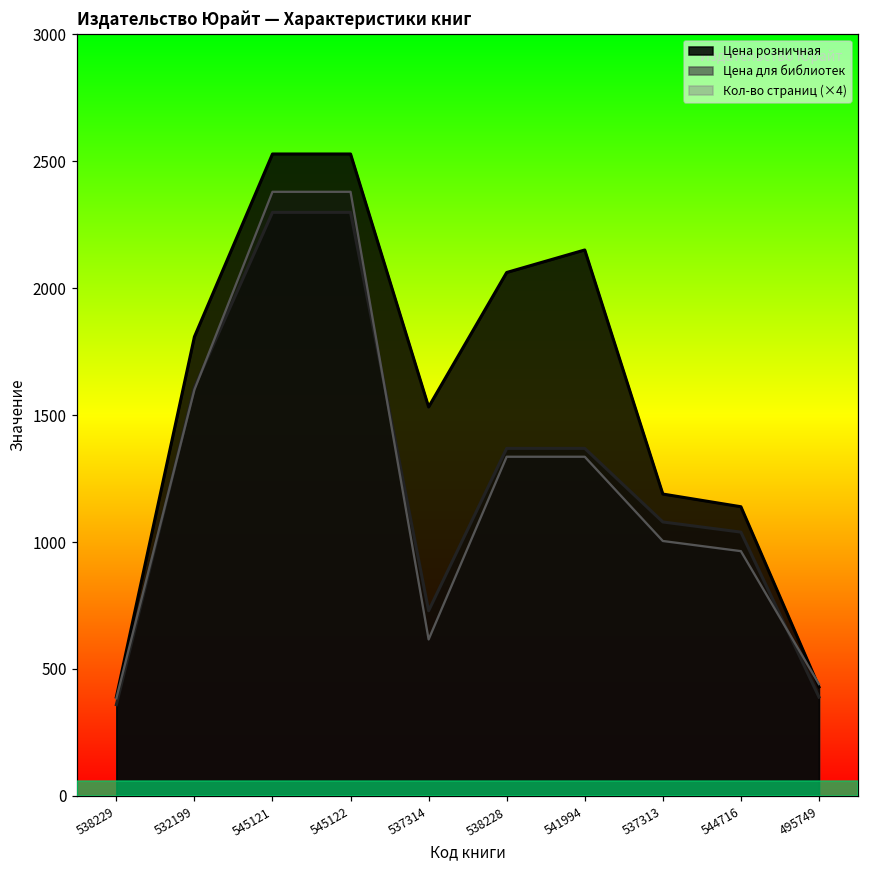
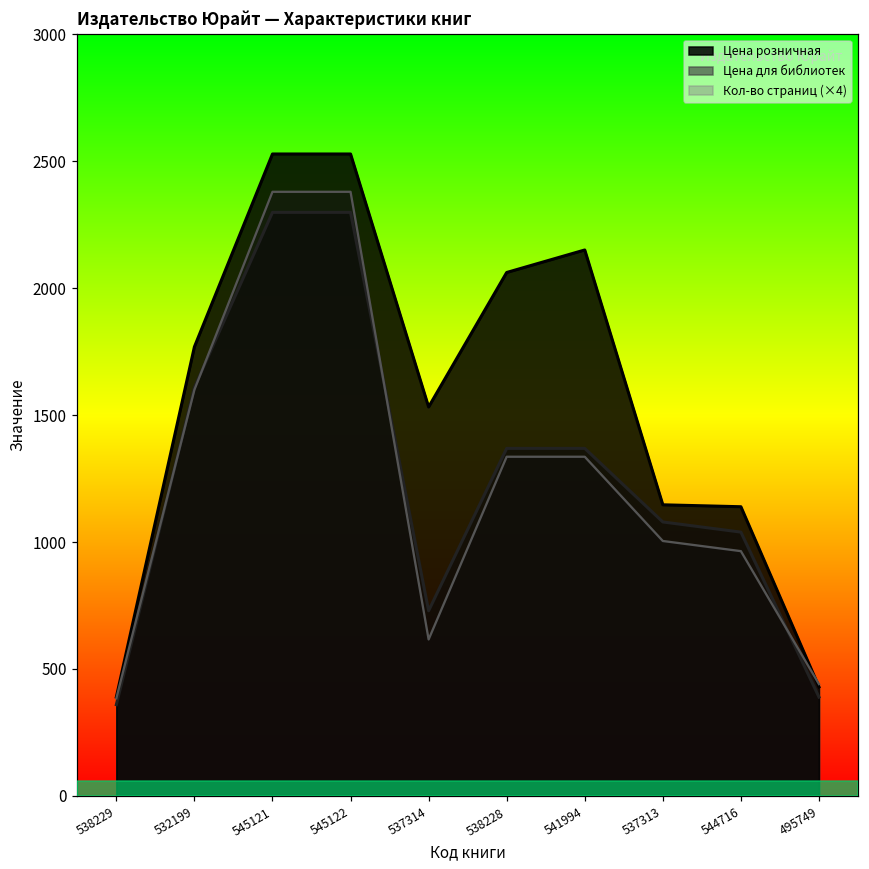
Цена розничная, 532199: 1810 -> 1770
Цена розничная, 537313: 1190 -> 1150
